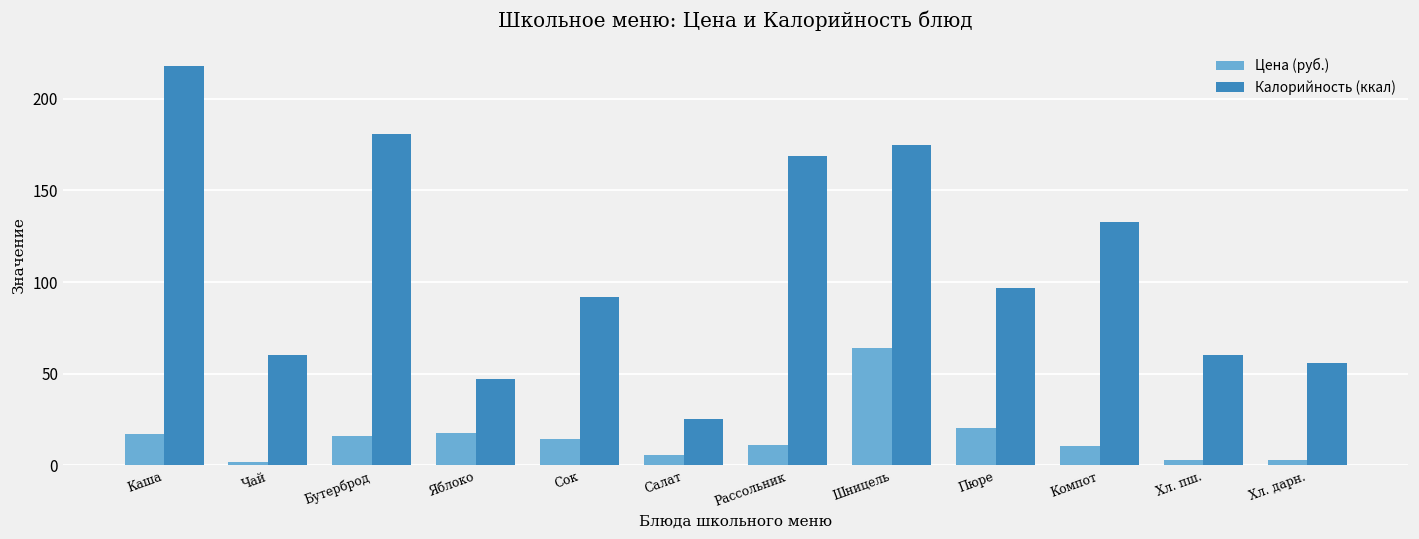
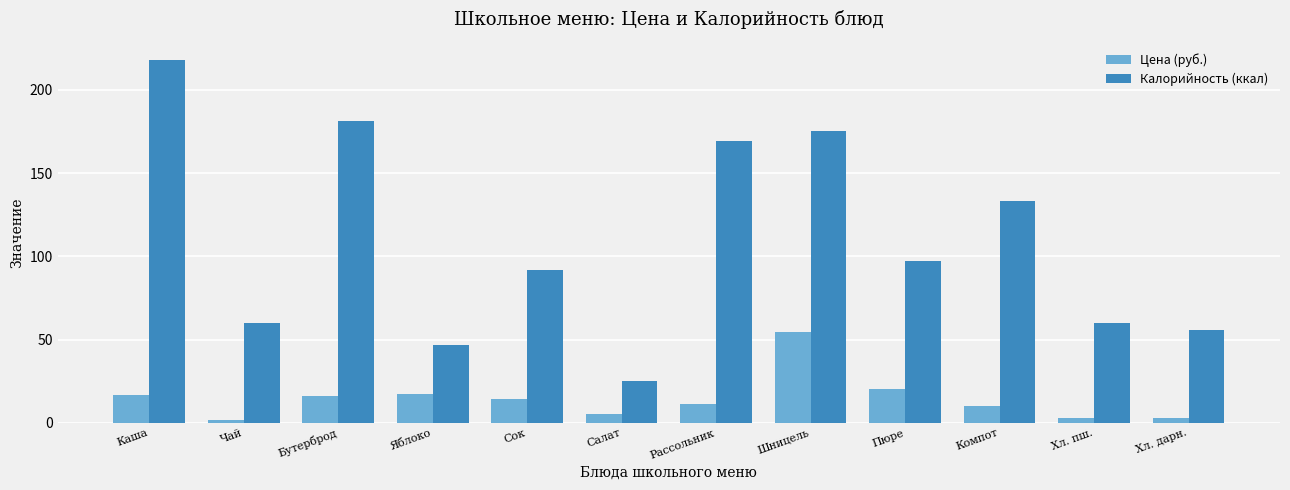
Цена (руб.), Шницель: 64 -> 55
